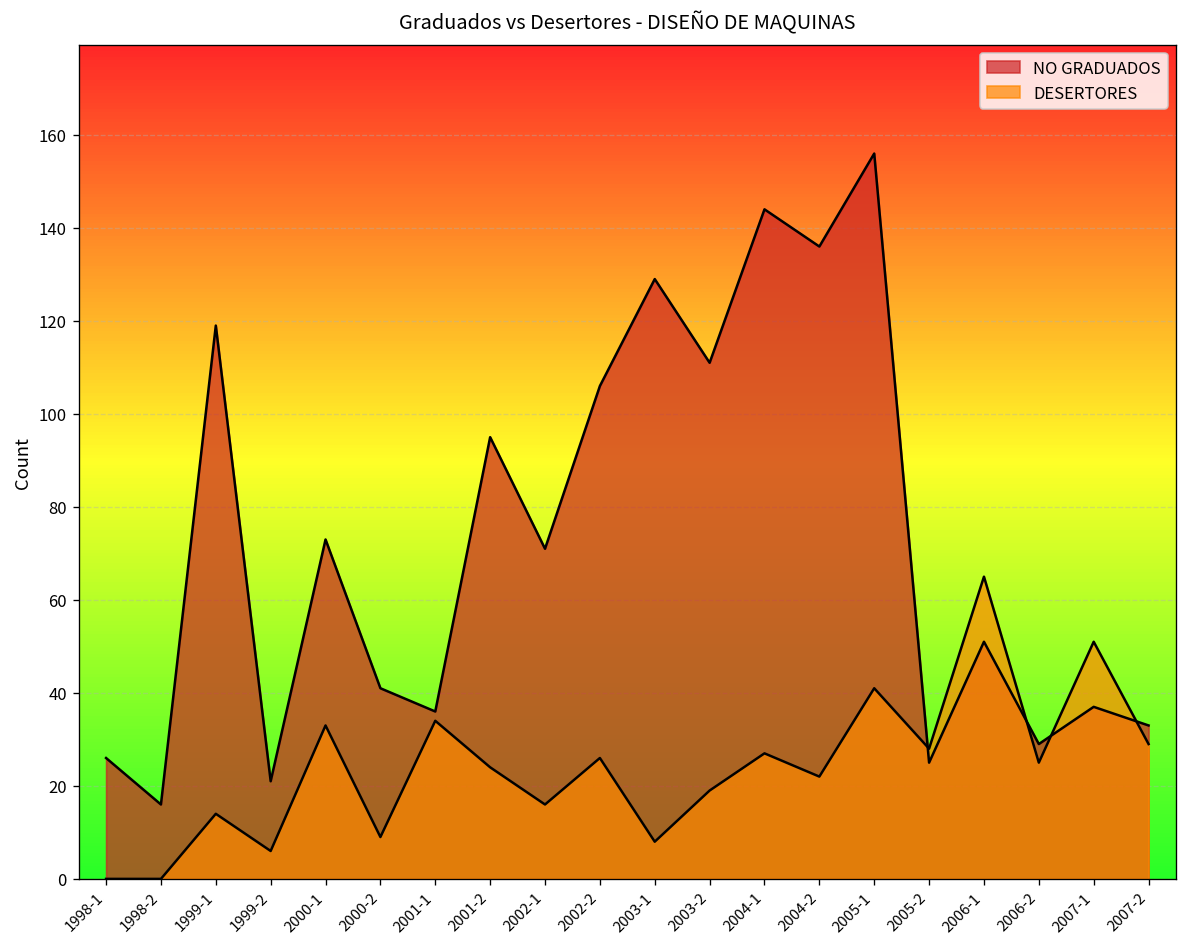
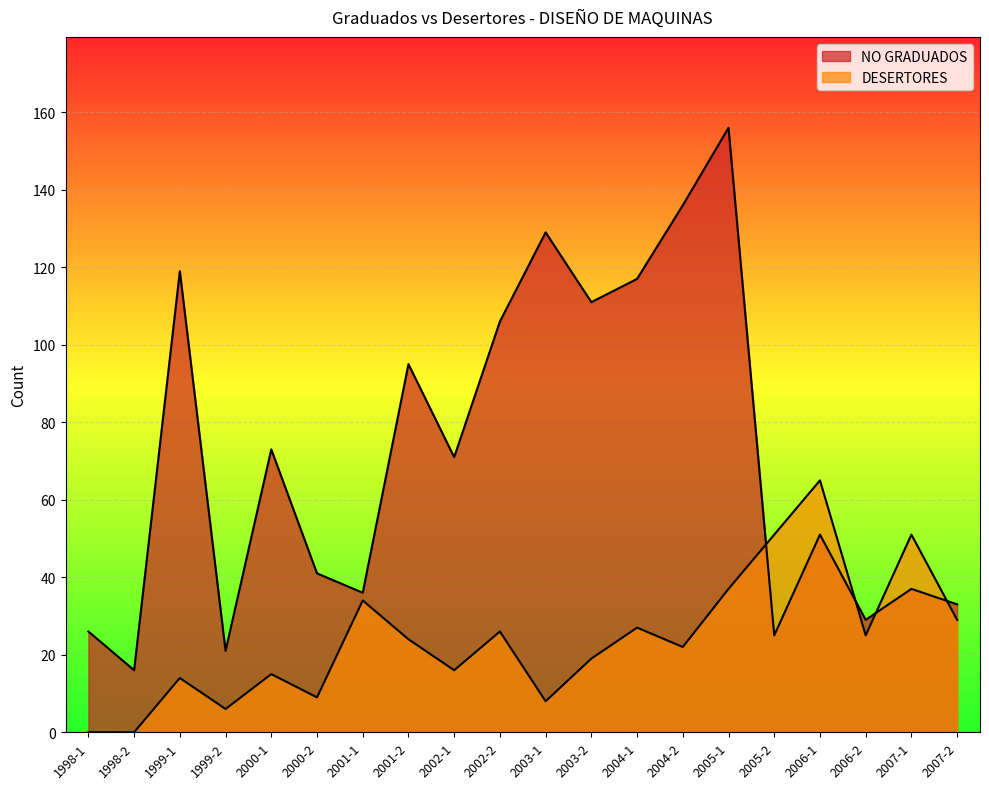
DESERTORES, 2000-1: 33 -> 15
NO GRADUADOS, 2004-1: 144 -> 117
DESERTORES, 2005-1: 41 -> 37
DESERTORES, 2005-2: 28 -> 51
